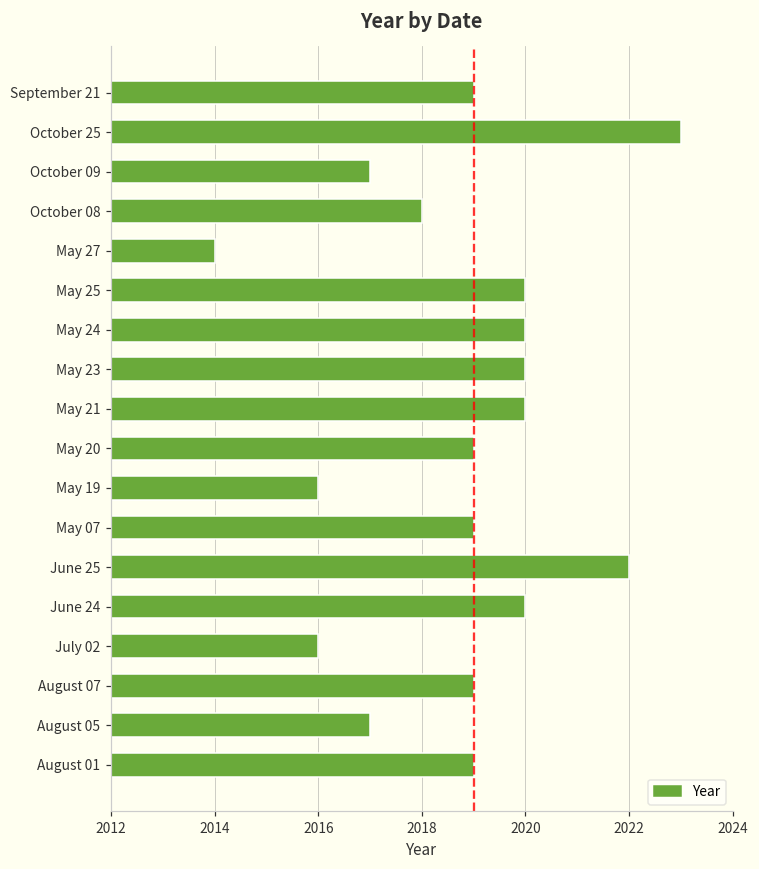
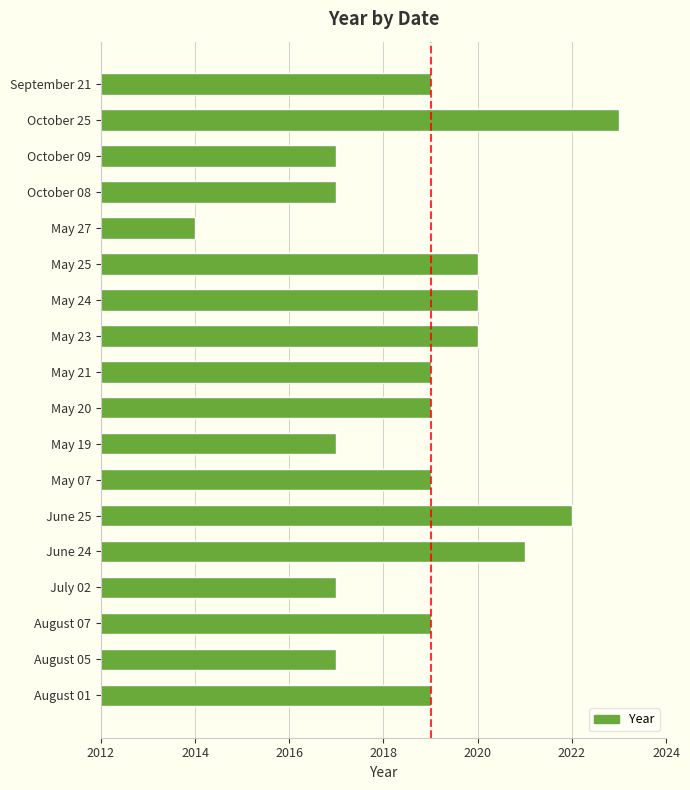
October 08: 2018 -> 2017
May 21: 2020 -> 2019
May 19: 2016 -> 2017
June 24: 2020 -> 2021
July 02: 2016 -> 2017
